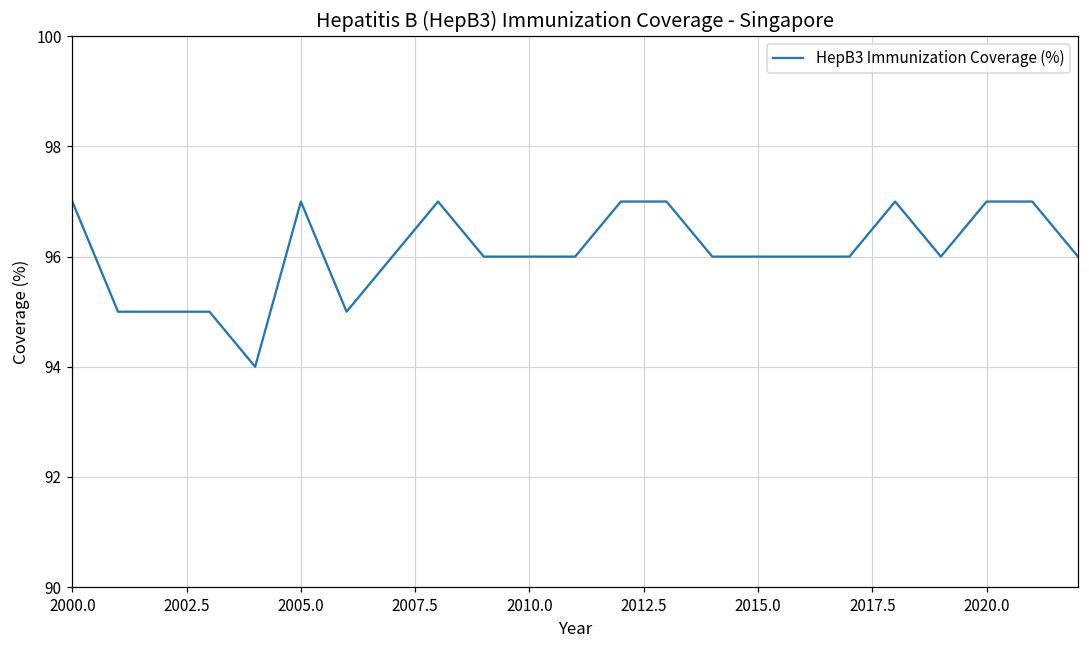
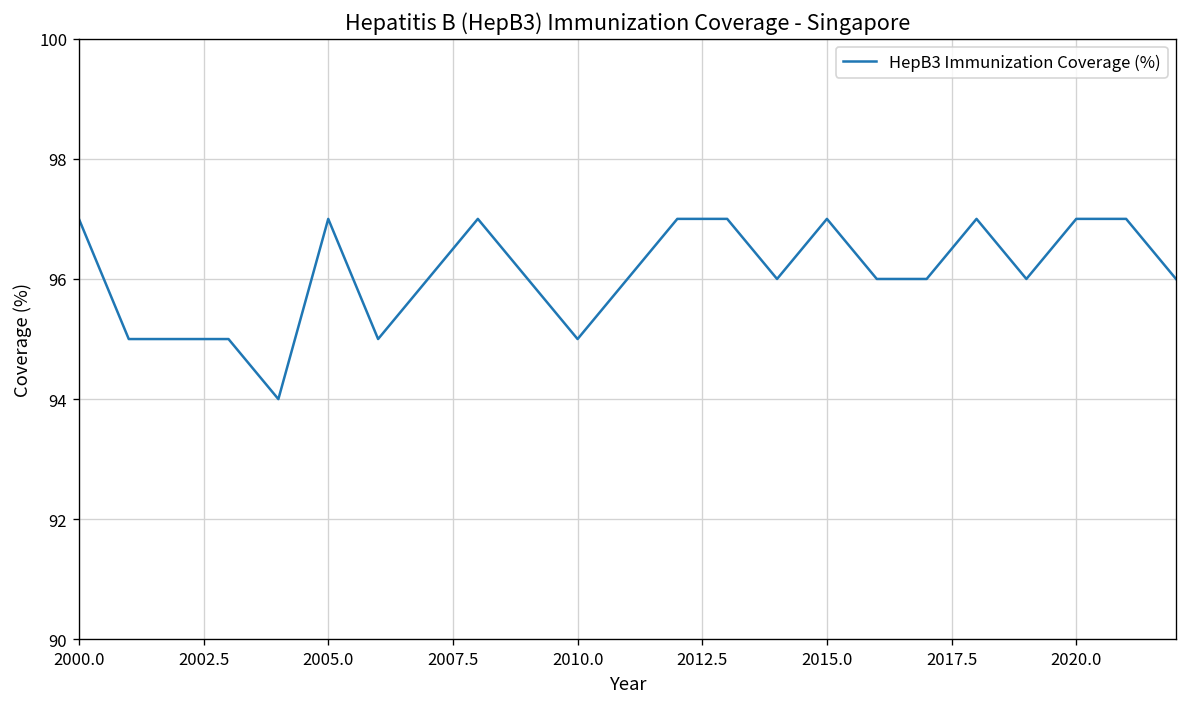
2010.0: 96 -> 95
2015.0: 96 -> 97
